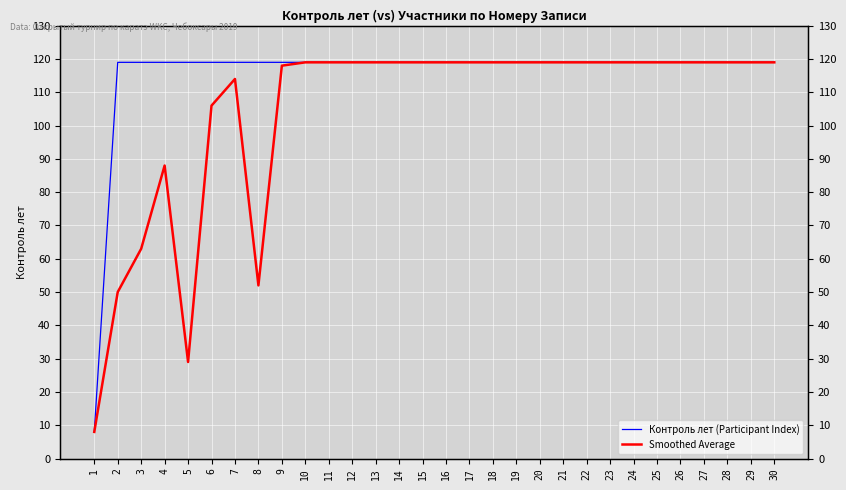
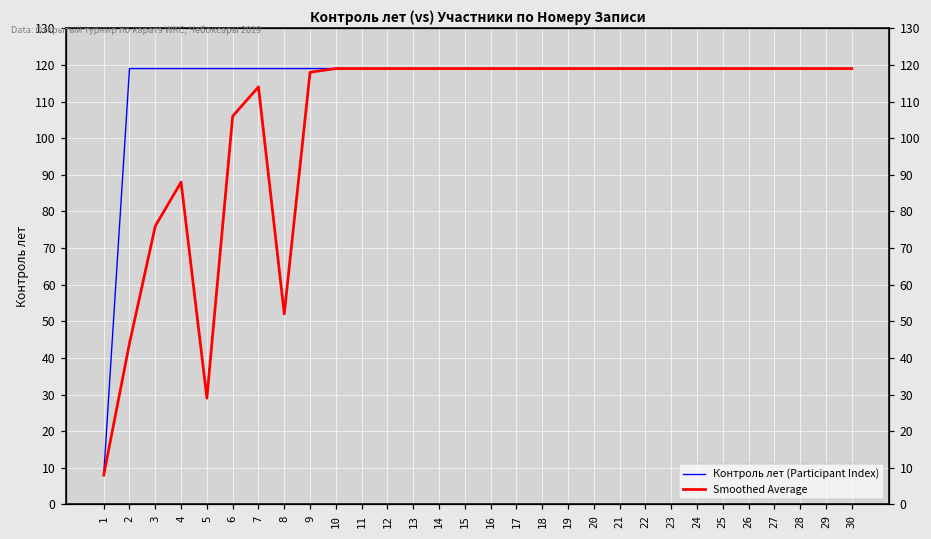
Smoothed Average, 2: 50 -> 44
Smoothed Average, 3: 63 -> 76
